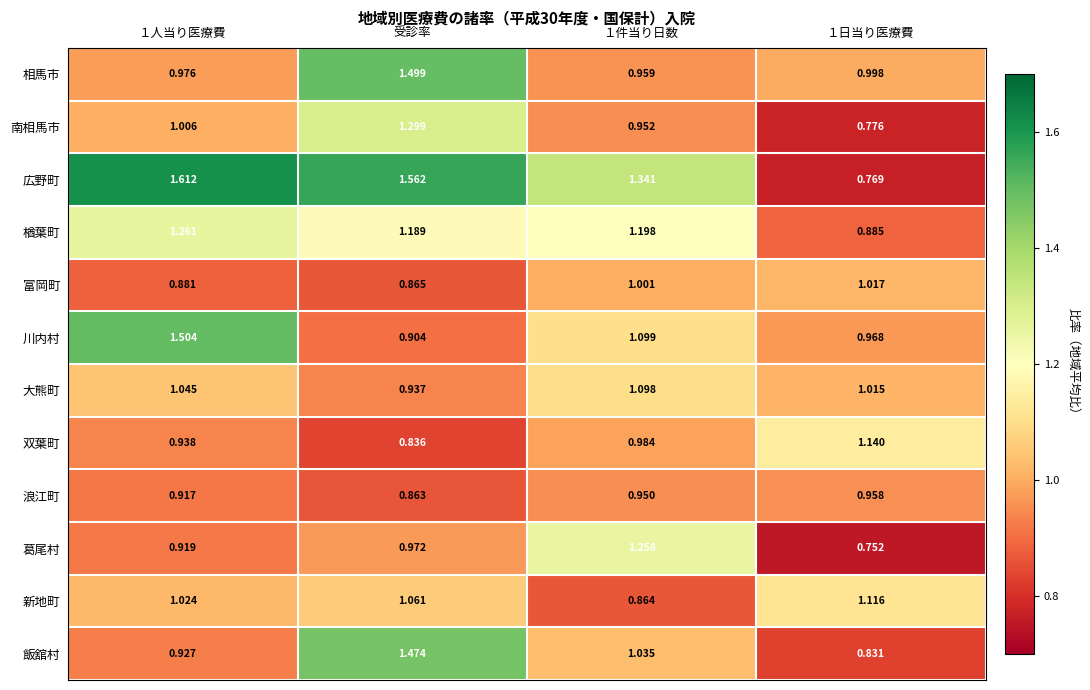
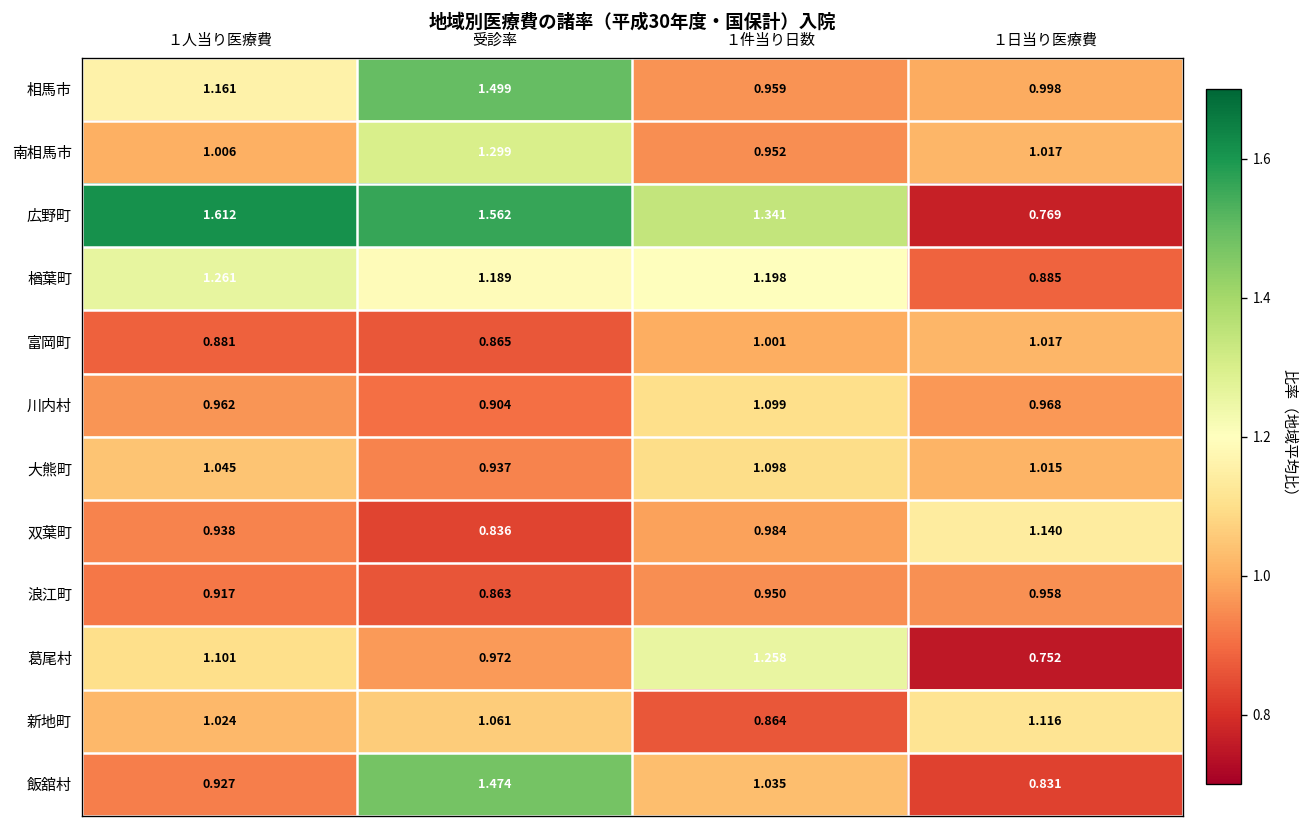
相馬市, １人当り医療費: 0.976 -> 1.161
南相馬市, １日当り医療費: 0.776 -> 1.017
川内村, １人当り医療費: 1.504 -> 0.962
葛尾村, １人当り医療費: 0.919 -> 1.101
